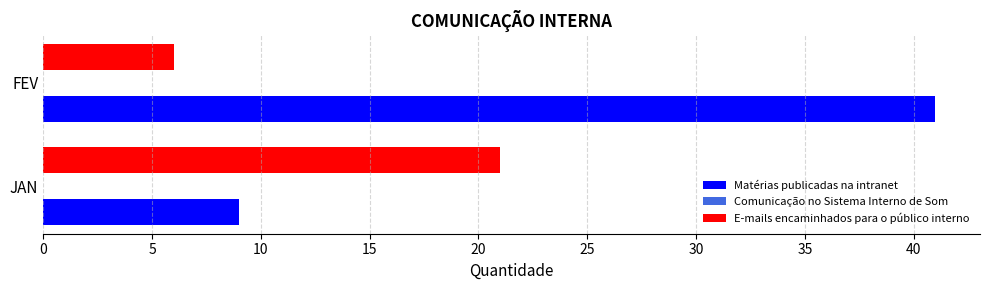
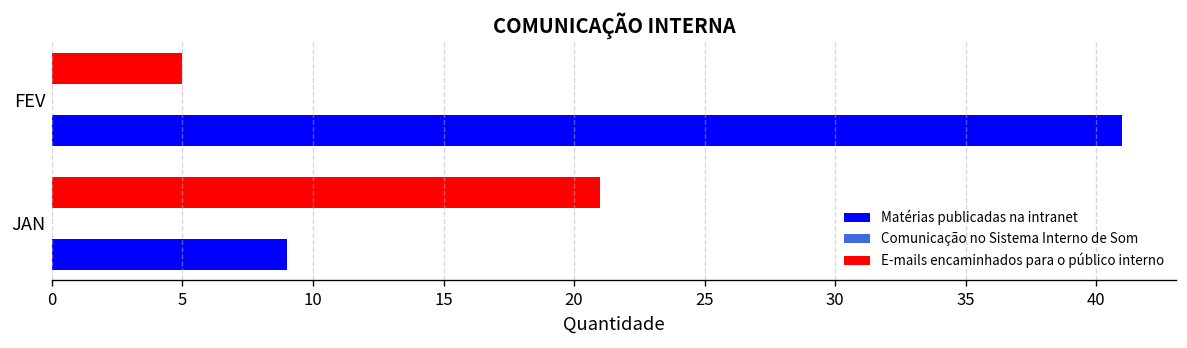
E-mails encaminhados para o público interno, FEV: 6 -> 5
